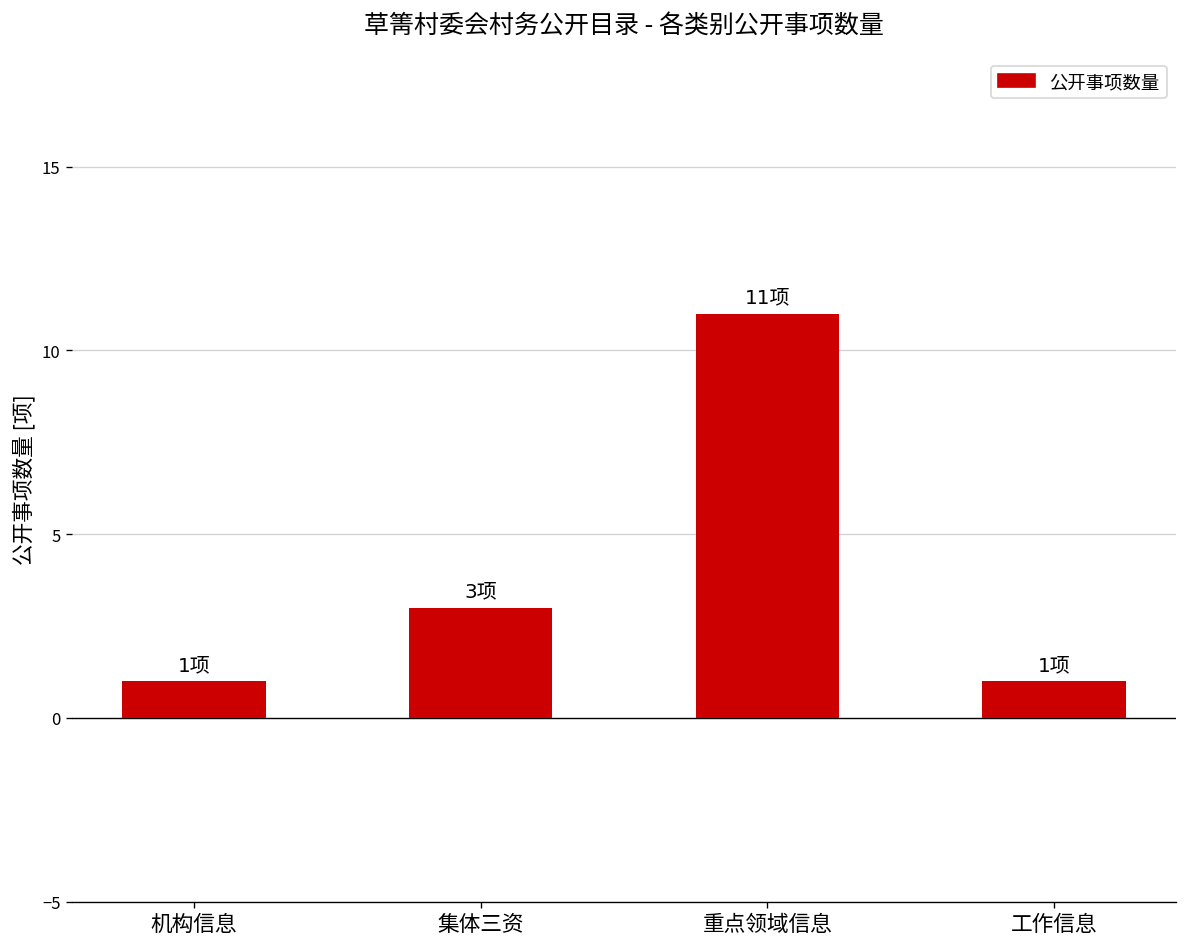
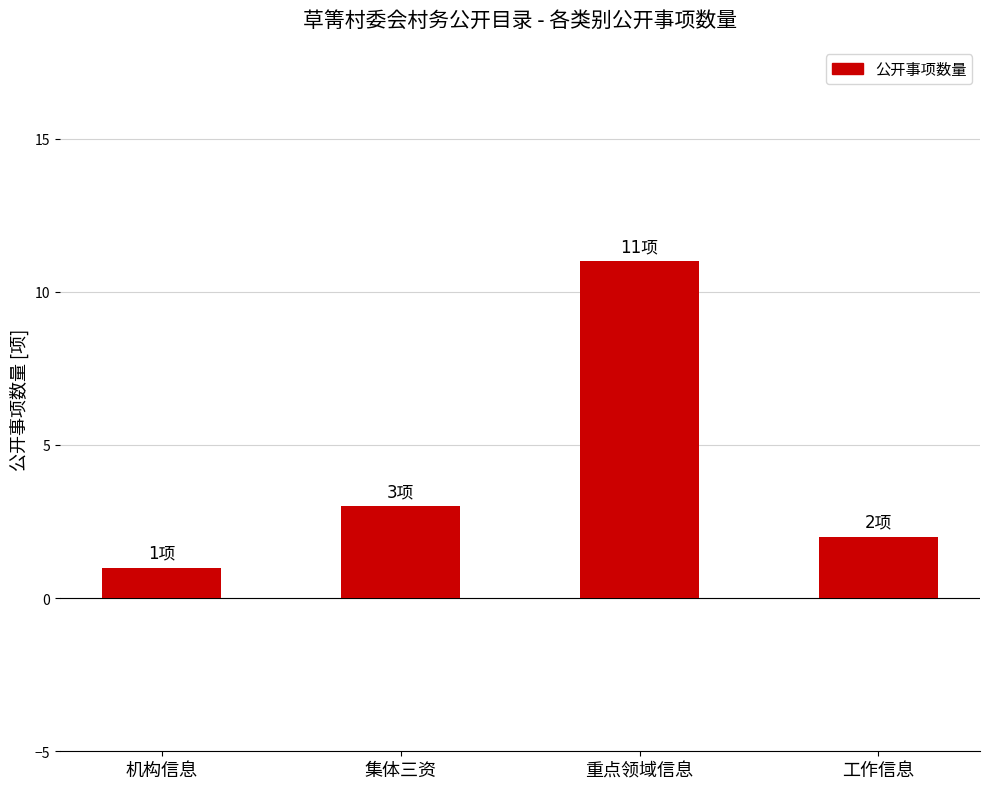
工作信息: 1项 -> 2项
